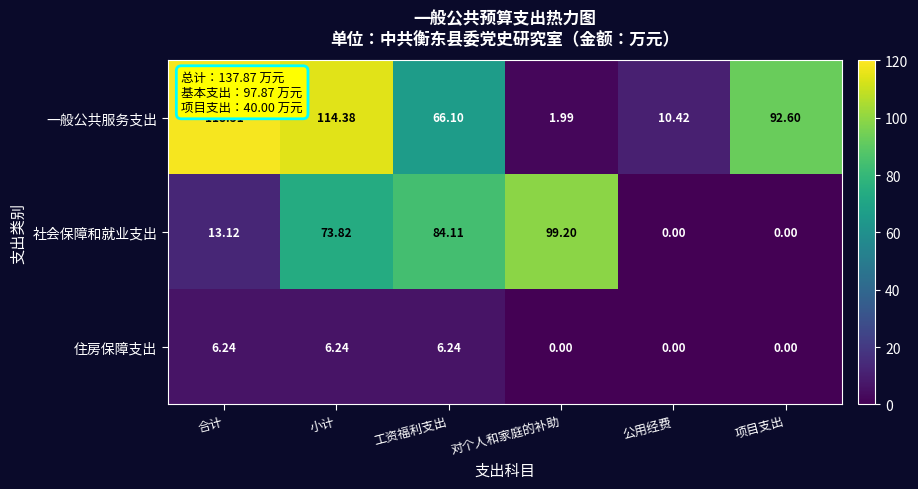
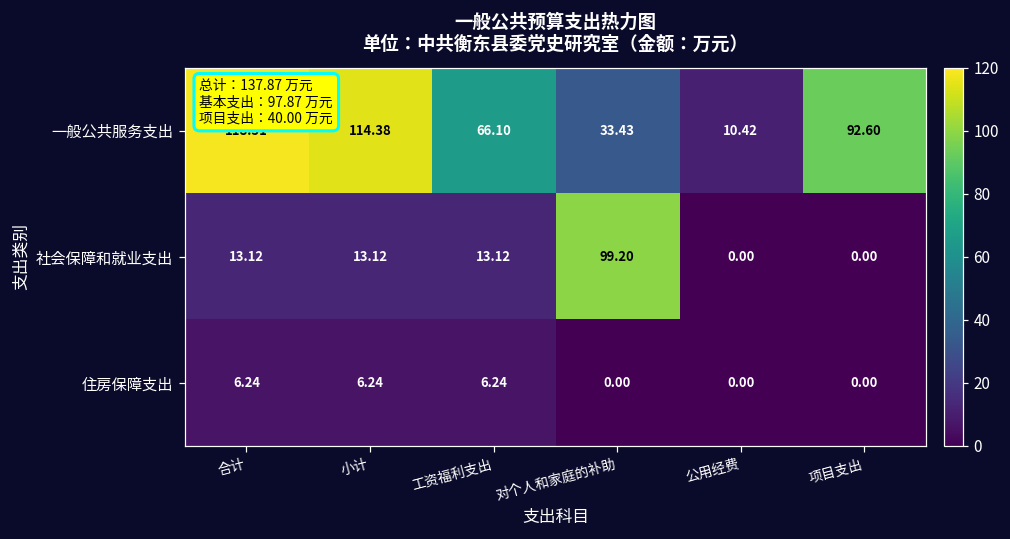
一般公共服务支出, 对个人和家庭的补助: 1.99 -> 33.43
社会保障和就业支出, 小计: 73.82 -> 13.12
社会保障和就业支出, 工资福利支出: 84.11 -> 13.12
